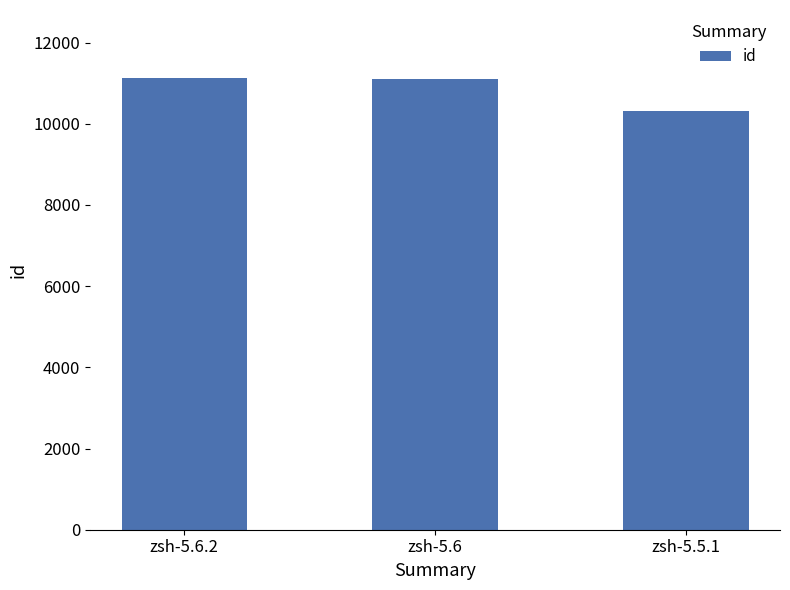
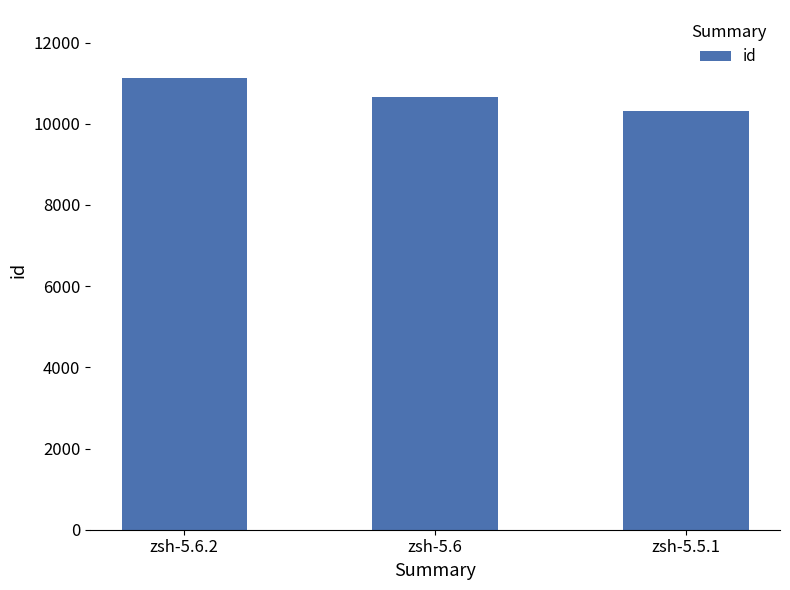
zsh-5.6: 11100 -> 10700
